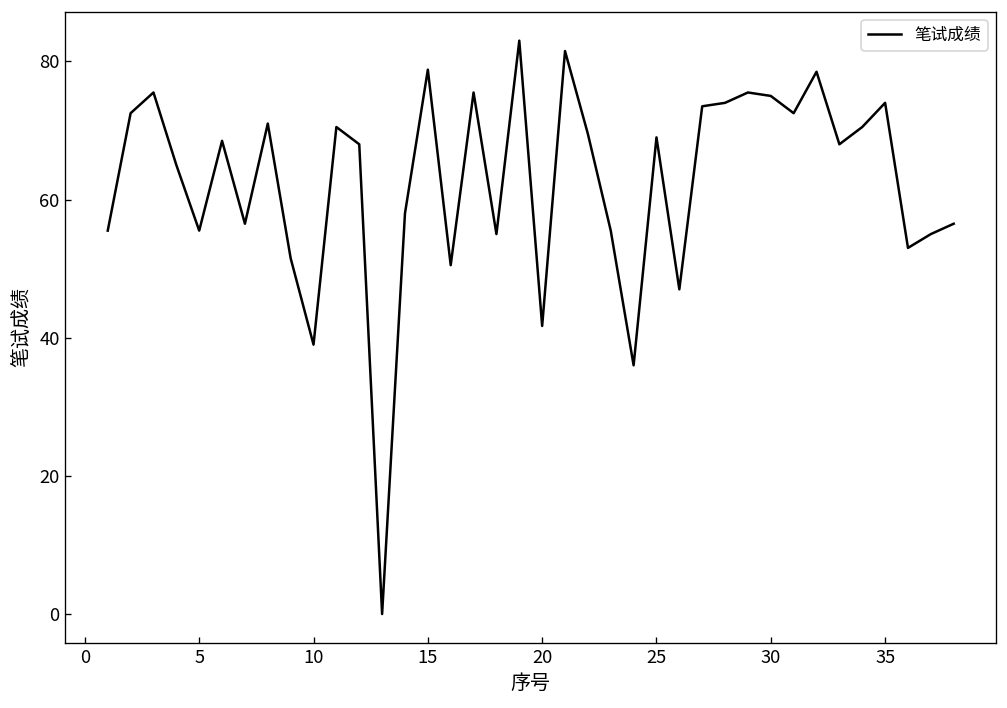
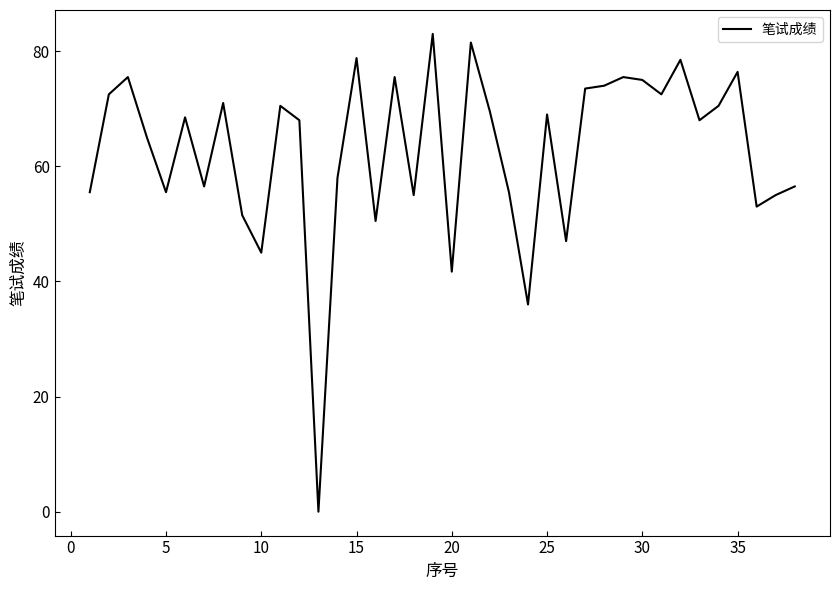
10: 39 -> 45
35: 74 -> 76
